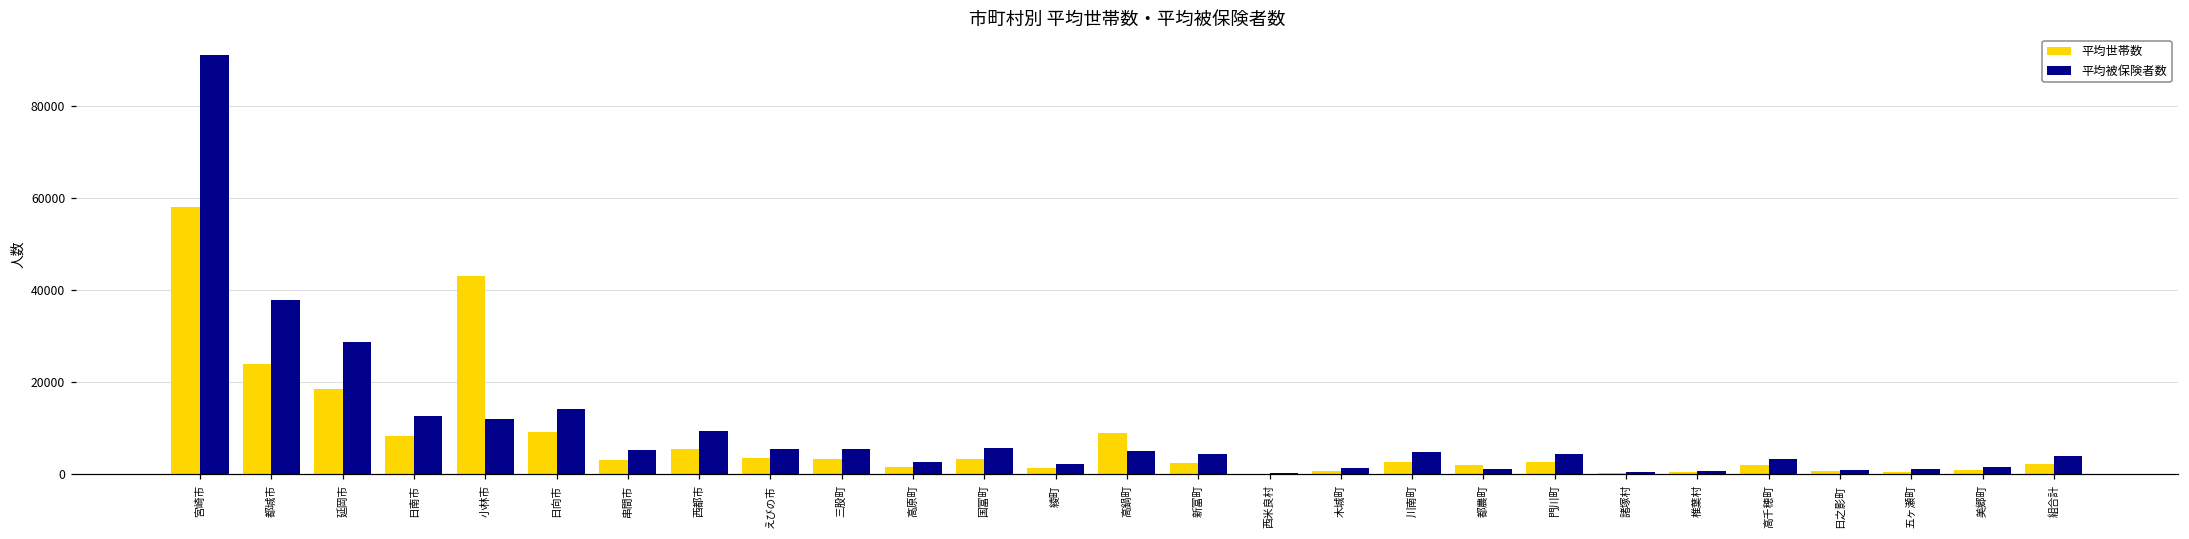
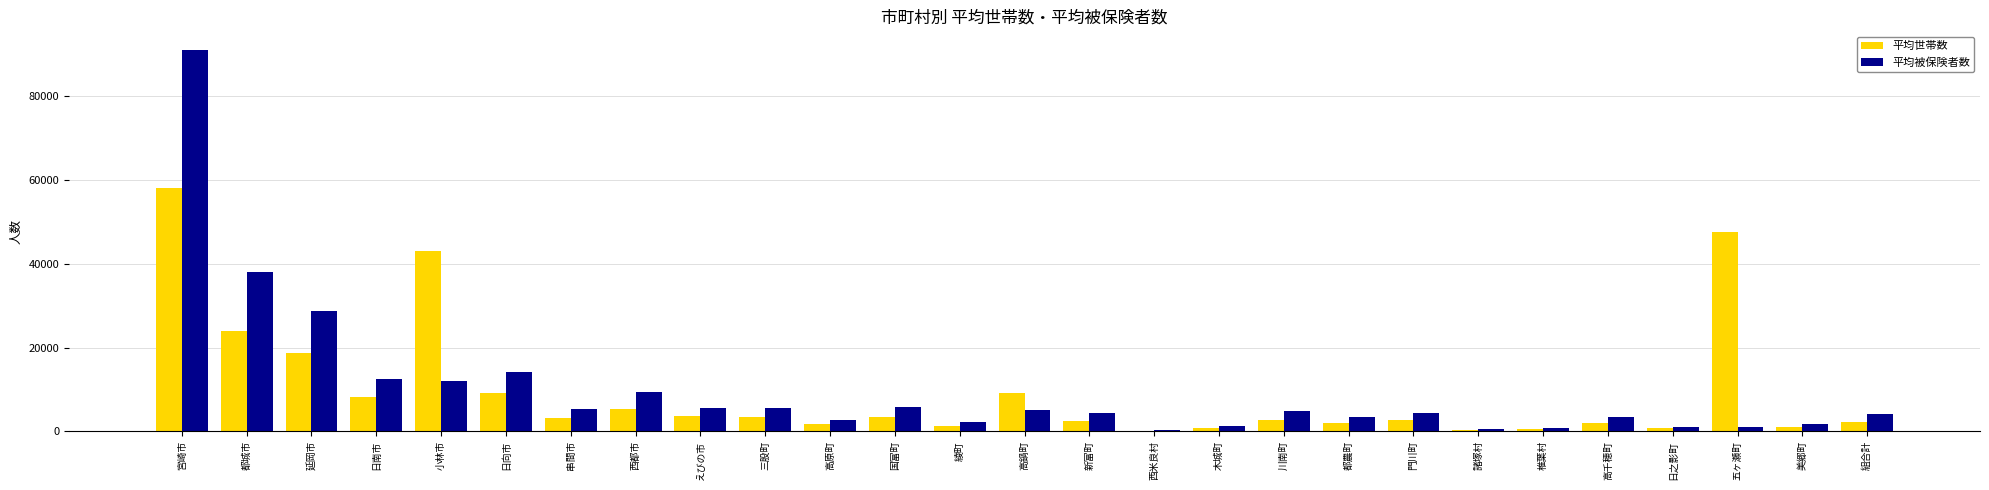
平均被保険者数, 都農町: 1000 -> 3000
平均世帯数, 五ヶ瀬町: 1000 -> 48000
